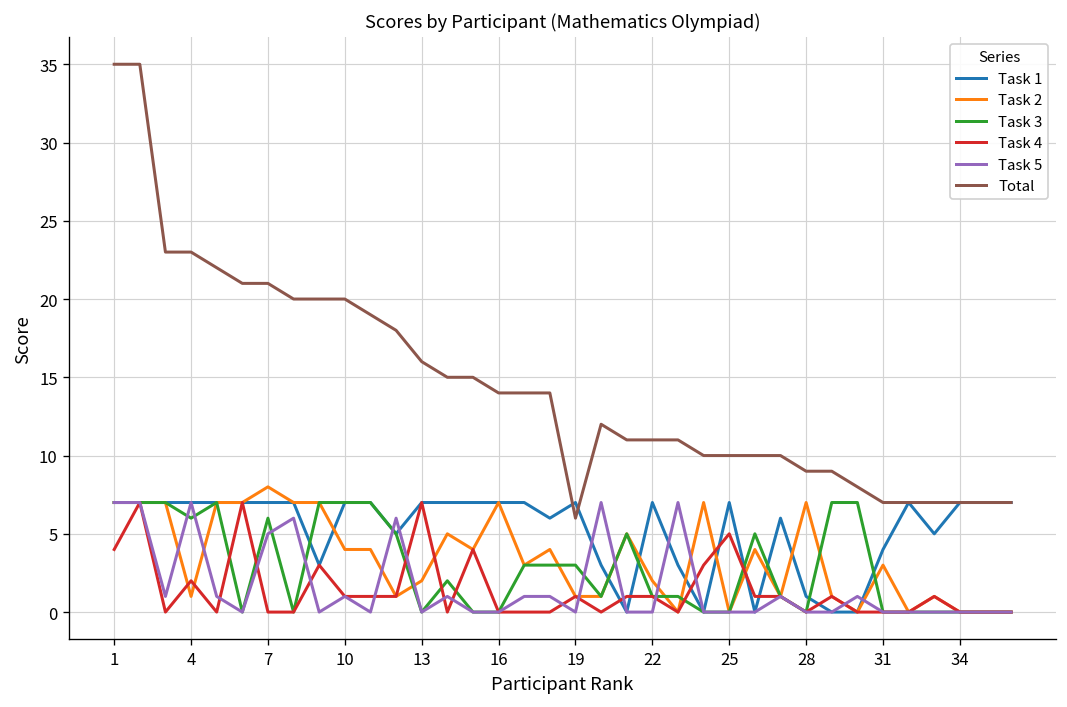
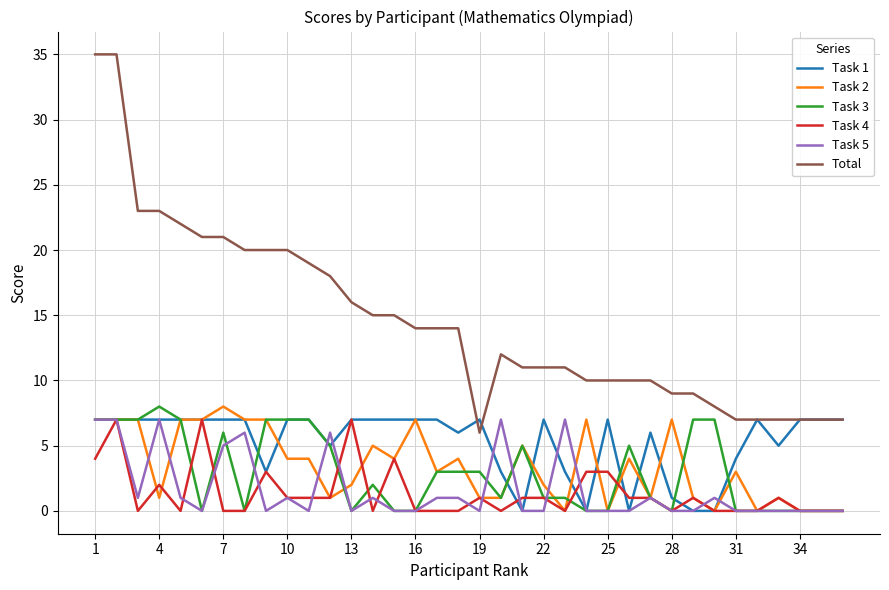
Task 3, 4: 6 -> 8
Task 4, 25: 5 -> 3
